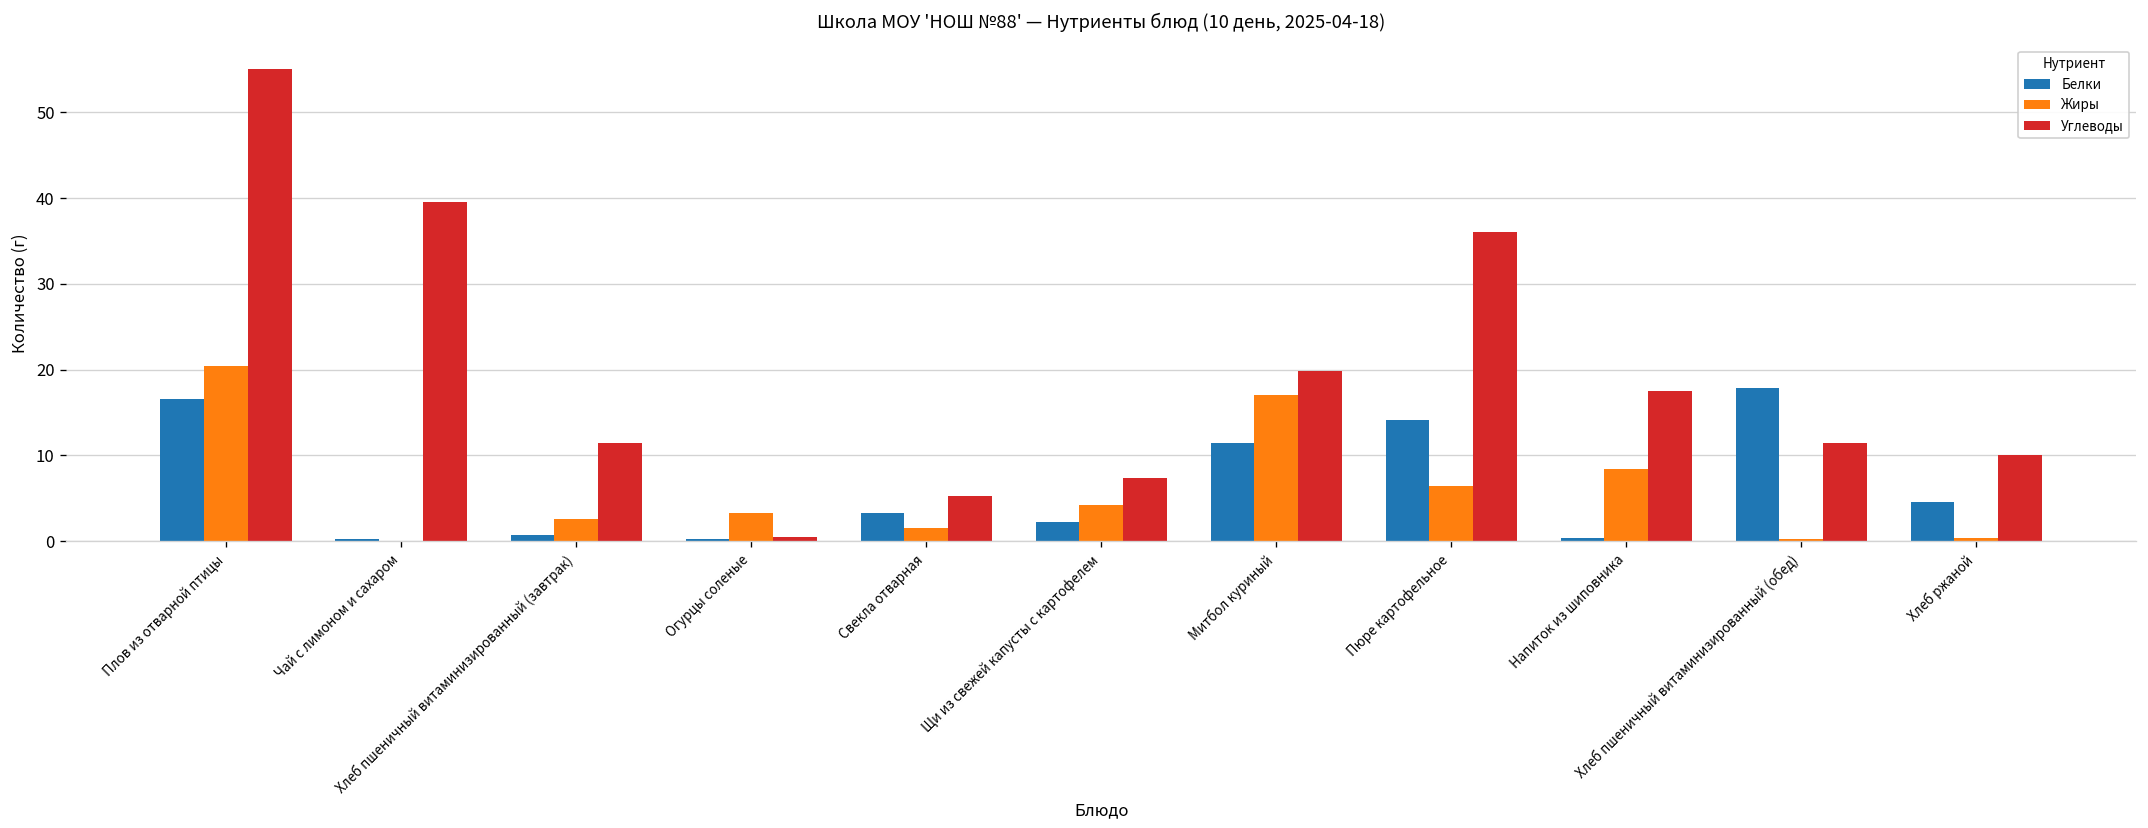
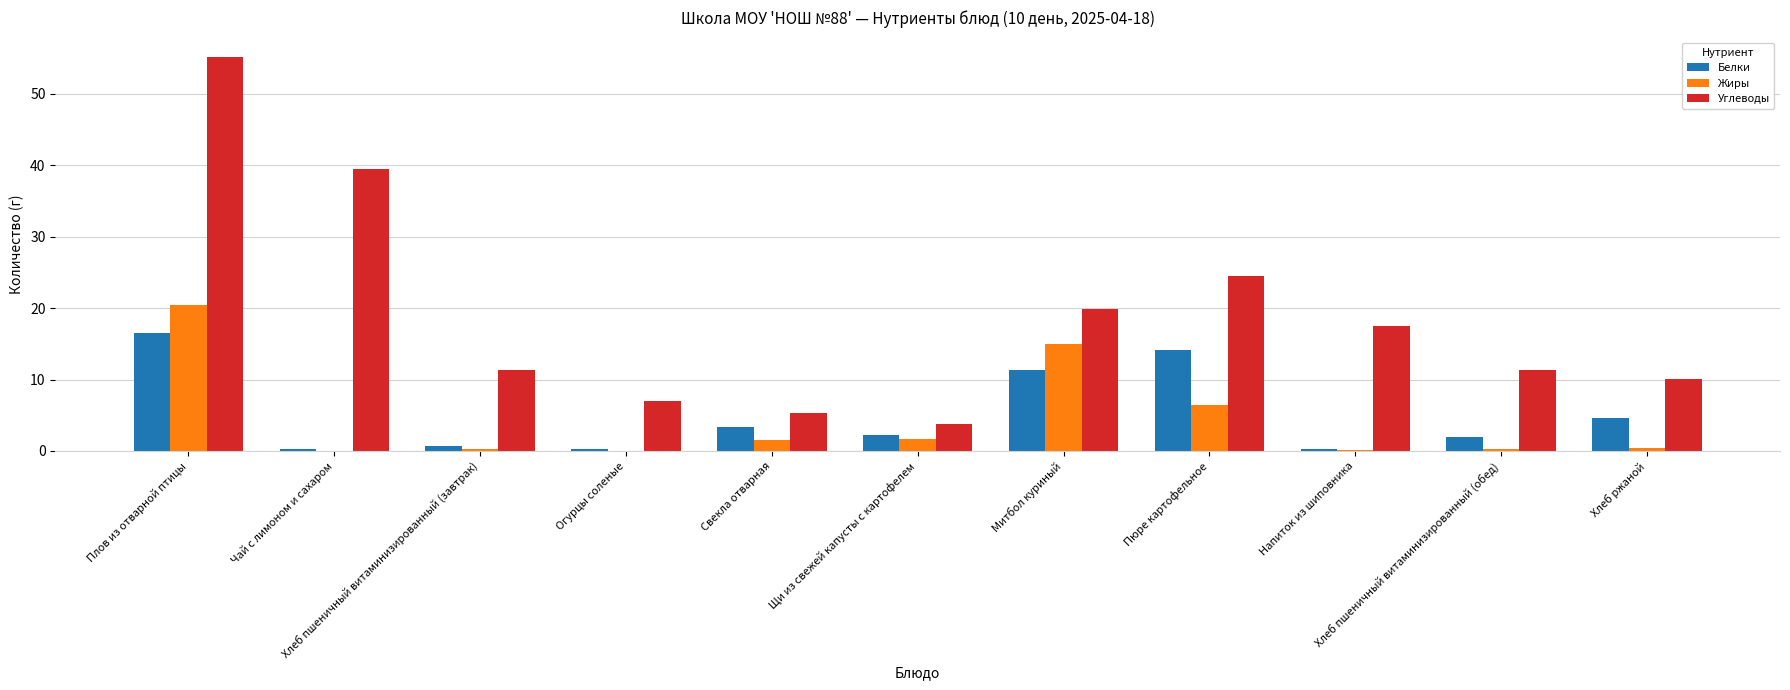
Жиры, Хлеб пшеничный витаминизированный (завтрак): 3 -> 0
Жиры, Огурцы соленые: 3 -> 0
Углеводы, Огурцы соленые: 1 -> 7
Жиры, Щи из свежей капусты с картофелем: 4 -> 2
Углеводы, Щи из свежей капусты с картофелем: 7 -> 4
Жиры, Митбол куриный: 17 -> 15
Углеводы, Пюре картофельное: 36 -> 24
Жиры, Напиток из шиповника: 8 -> 0
Белки, Хлеб пшеничный витаминизированный (обед): 18 -> 2
